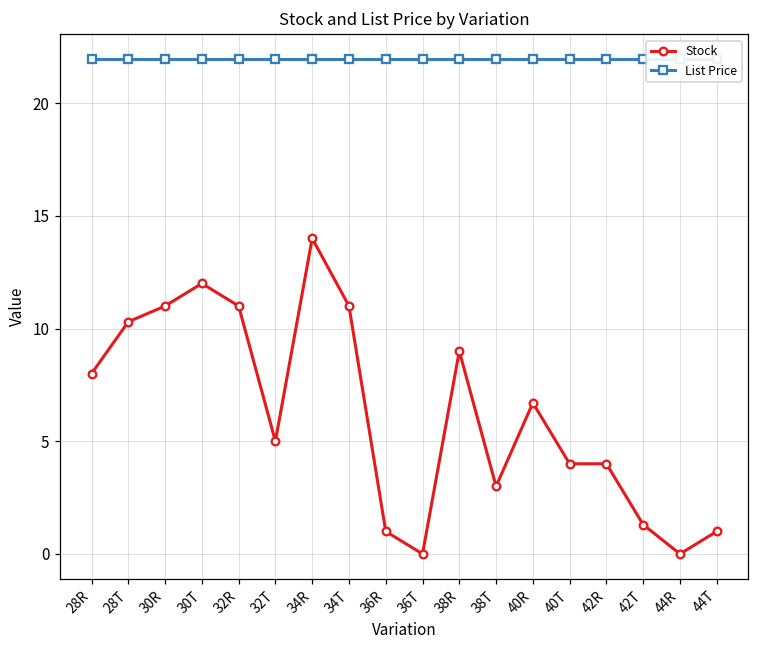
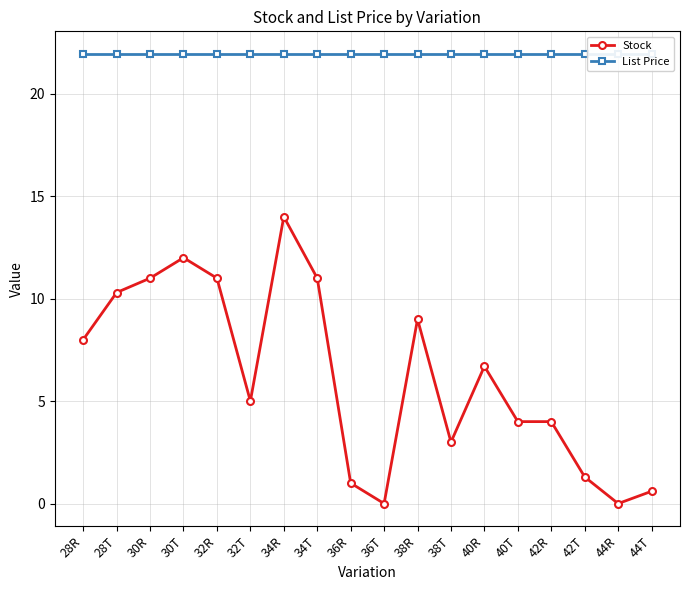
Stock, 44T: 1.0 -> 0.6
